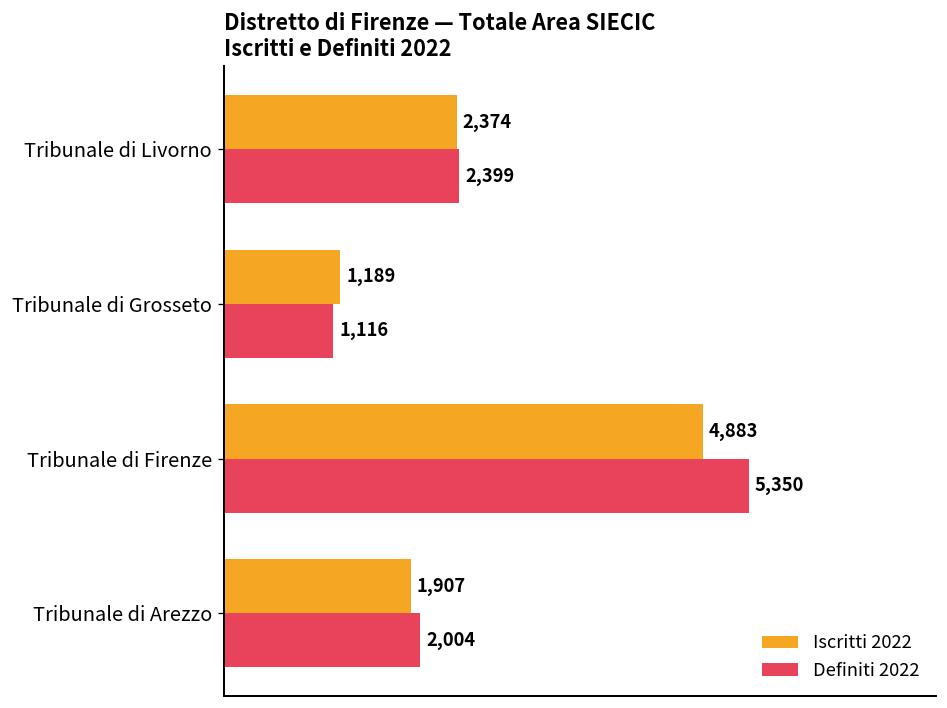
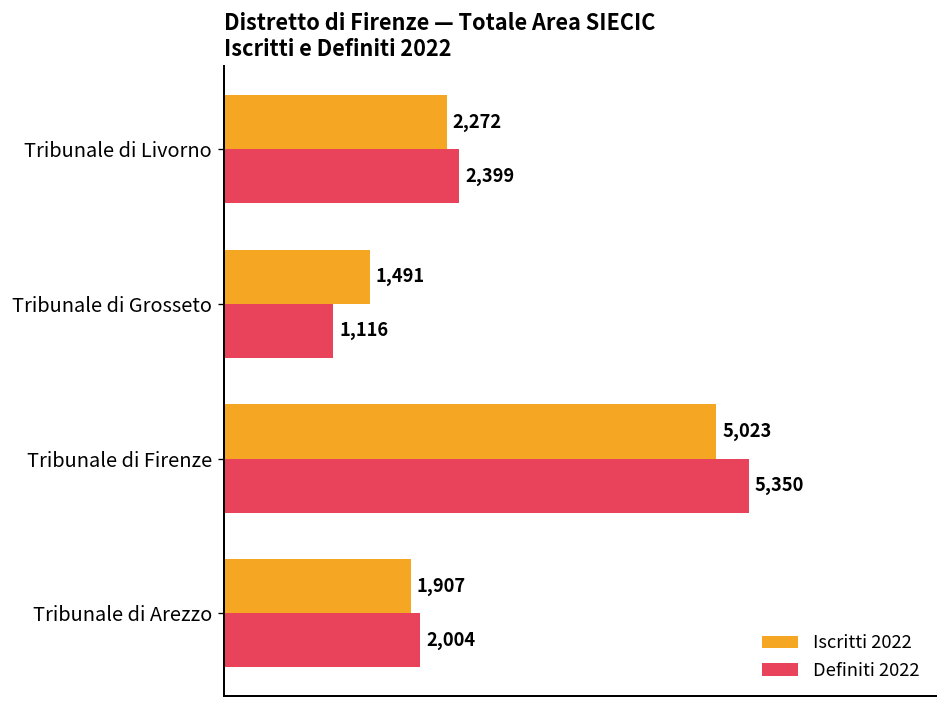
Iscritti 2022, Tribunale di Livorno: 2,374 -> 2,272
Iscritti 2022, Tribunale di Grosseto: 1,189 -> 1,491
Iscritti 2022, Tribunale di Firenze: 4,883 -> 5,023
